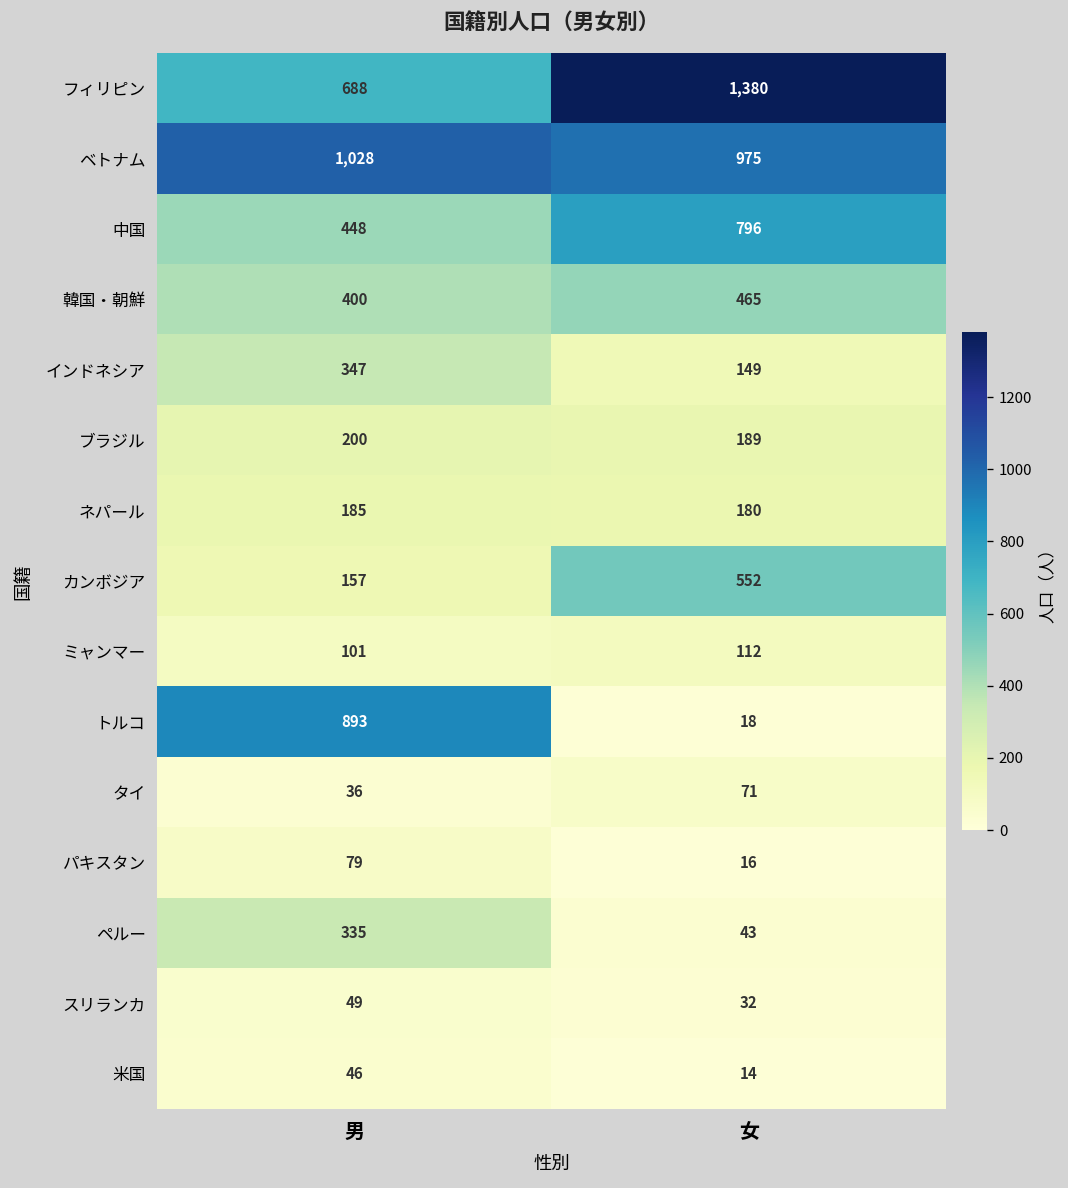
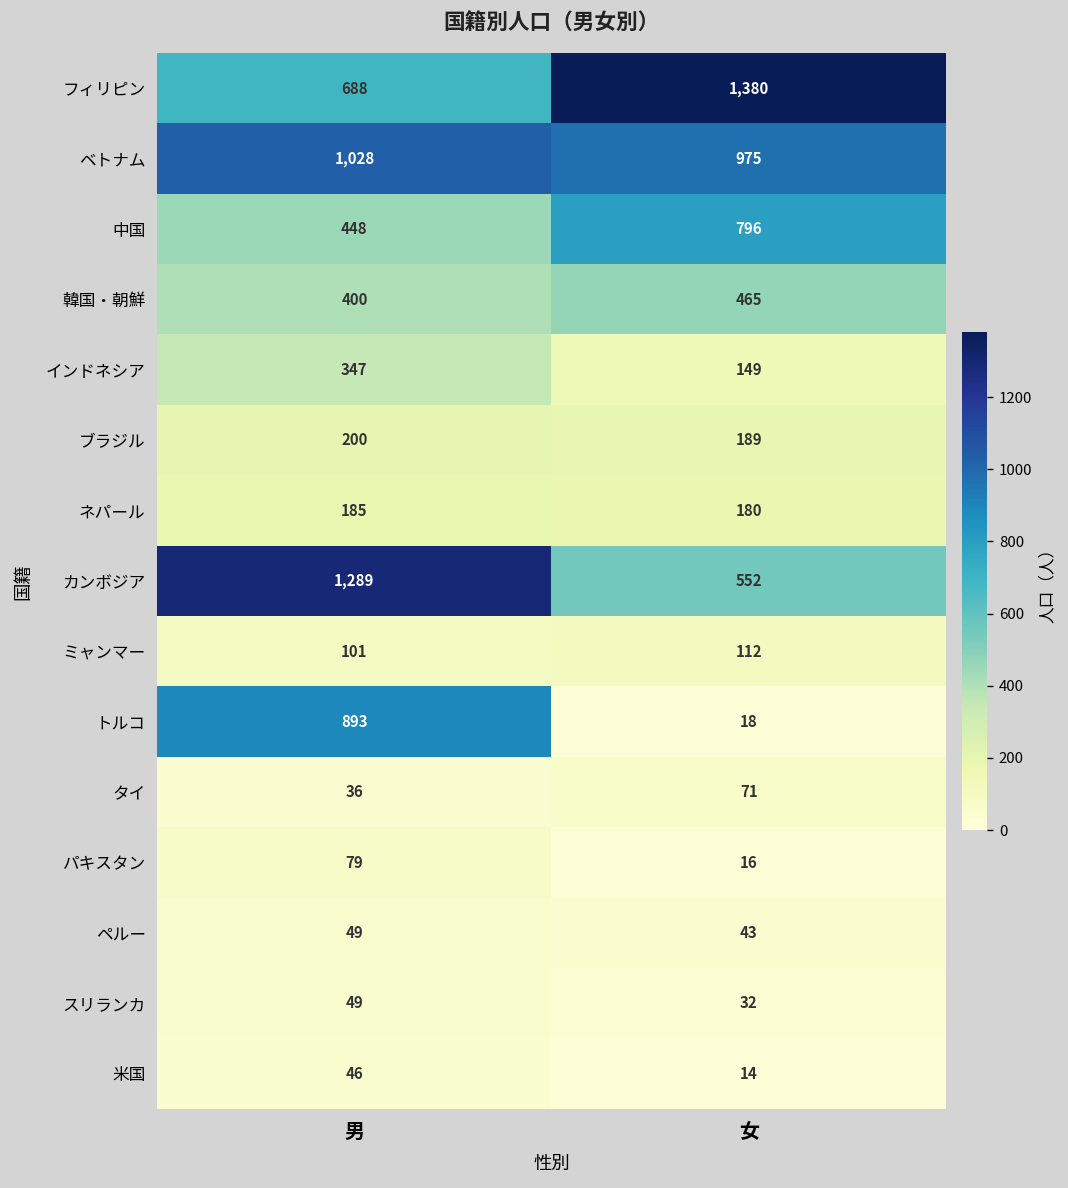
カンボジア, 男: 157 -> 1,289
ペルー, 男: 335 -> 49
